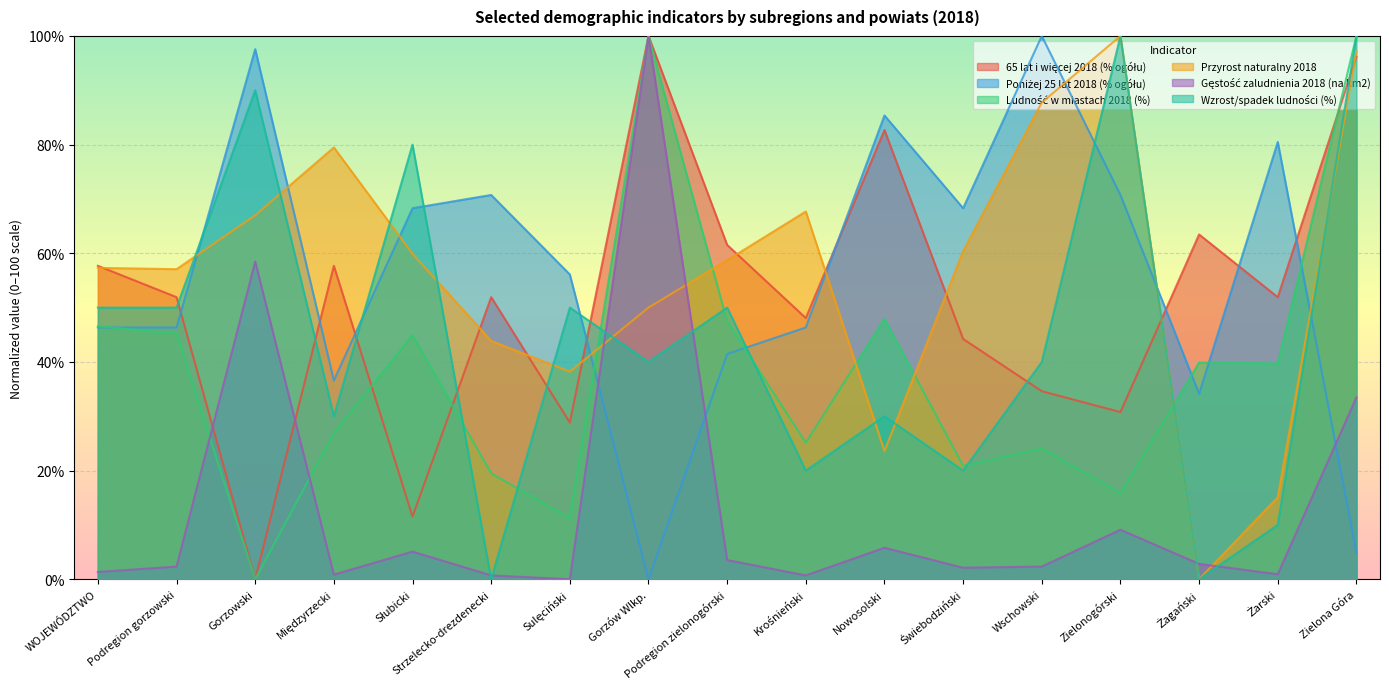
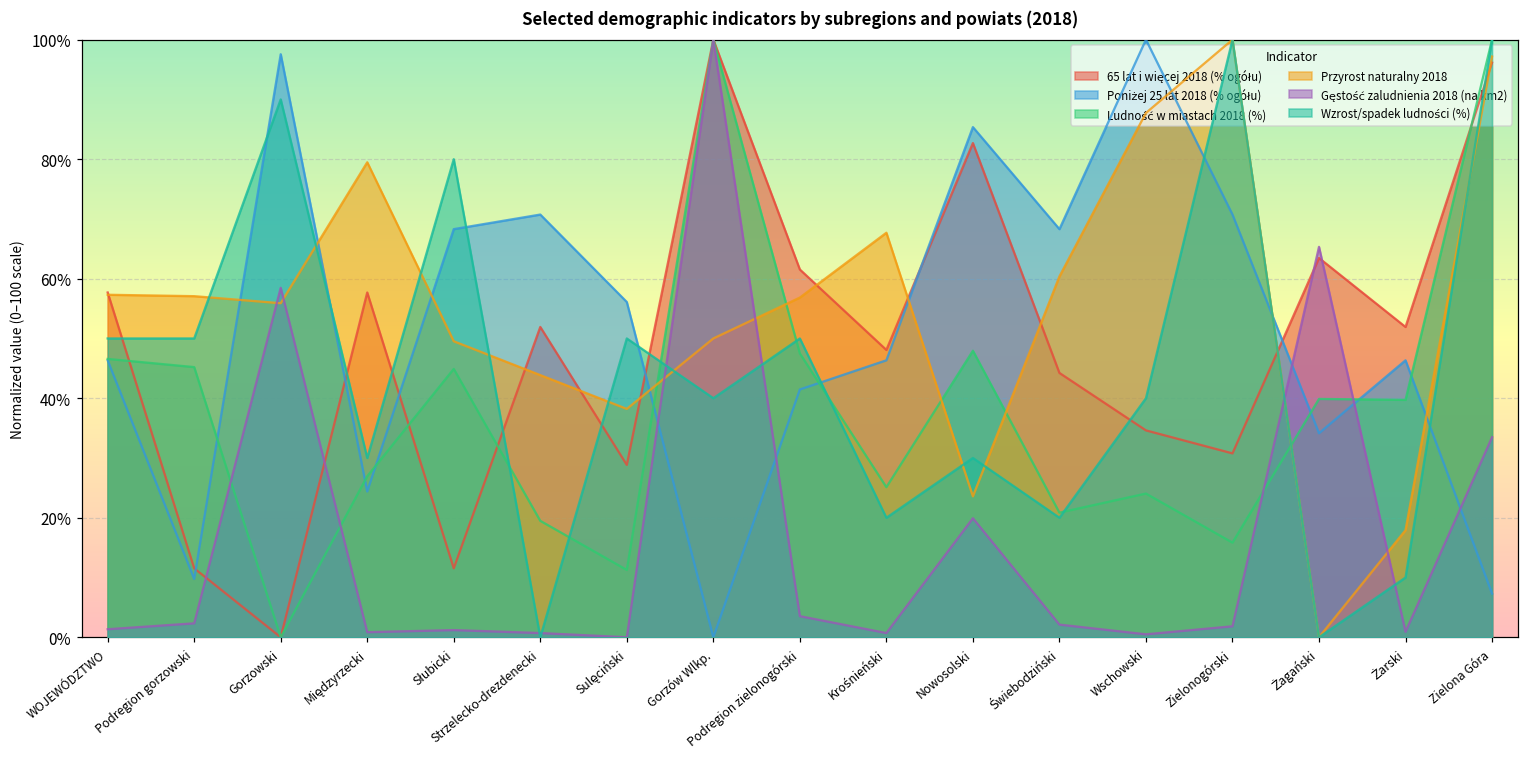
65 lat i więcej 2018 (% ogółu), Podregion gorzowski: 52% -> 12%
Poniżej 25 lat 2018 (% ogółu), Podregion gorzowski: 46% -> 10%
Przyrost naturalny 2018, Gorzowski: 67% -> 56%
Poniżej 25 lat 2018 (% ogółu), Międzyrzecki: 37% -> 24%
Przyrost naturalny 2018, Słubicki: 60% -> 50%
Gęstość zaludnienia 2018 (na km2), Słubicki: 5% -> 1%
Przyrost naturalny 2018, Podregion zielonogórski: 59% -> 57%
Gęstość zaludnienia 2018 (na km2), Nowosolski: 6% -> 20%
Gęstość zaludnienia 2018 (na km2), Wschowski: 2% -> 0%
Gęstość zaludnienia 2018 (na km2), Zielonogórski: 9% -> 2%
Gęstość zaludnienia 2018 (na km2), Żagański: 3% -> 65%
Poniżej 25 lat 2018 (% ogółu), Żarski: 80% -> 46%
Przyrost naturalny 2018, Żarski: 15% -> 18%
Poniżej 25 lat 2018 (% ogółu), Zielona Góra: 5% -> 7%
